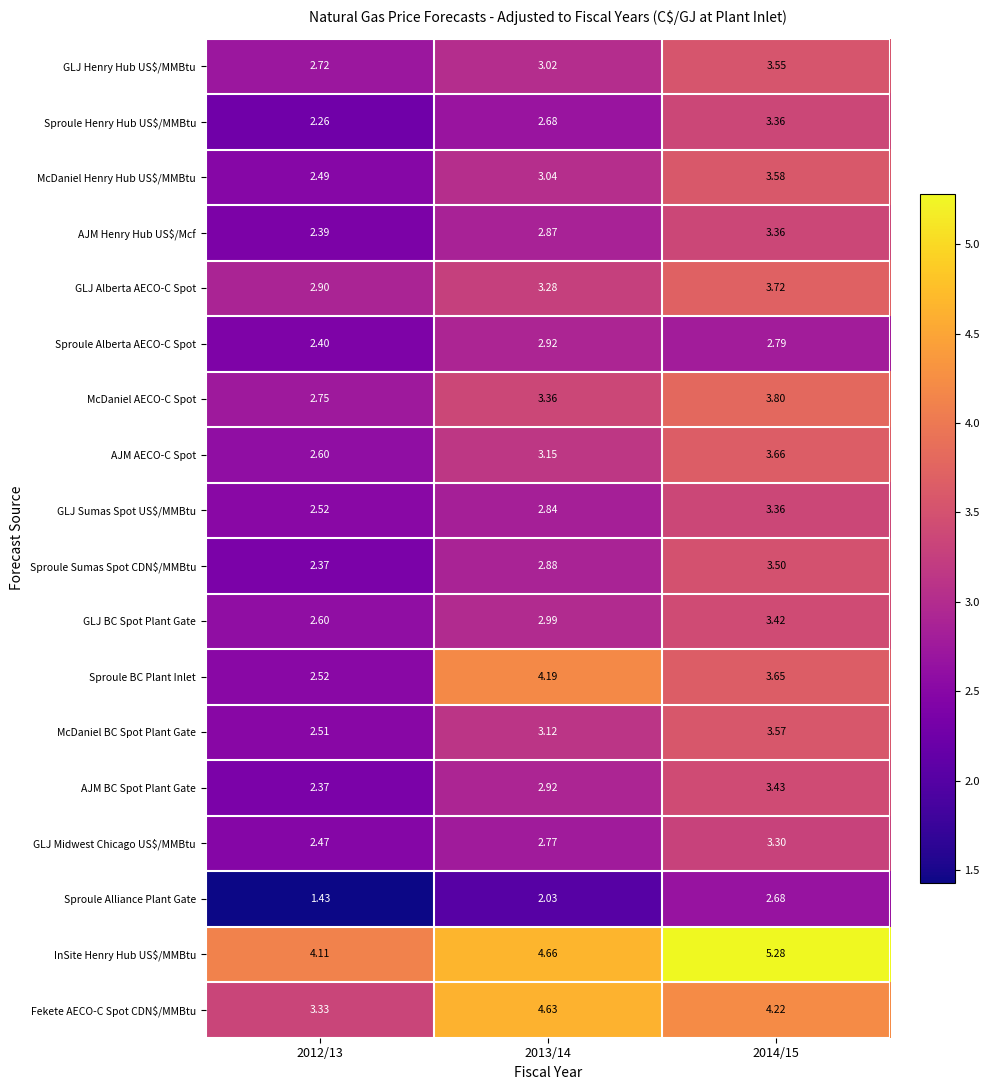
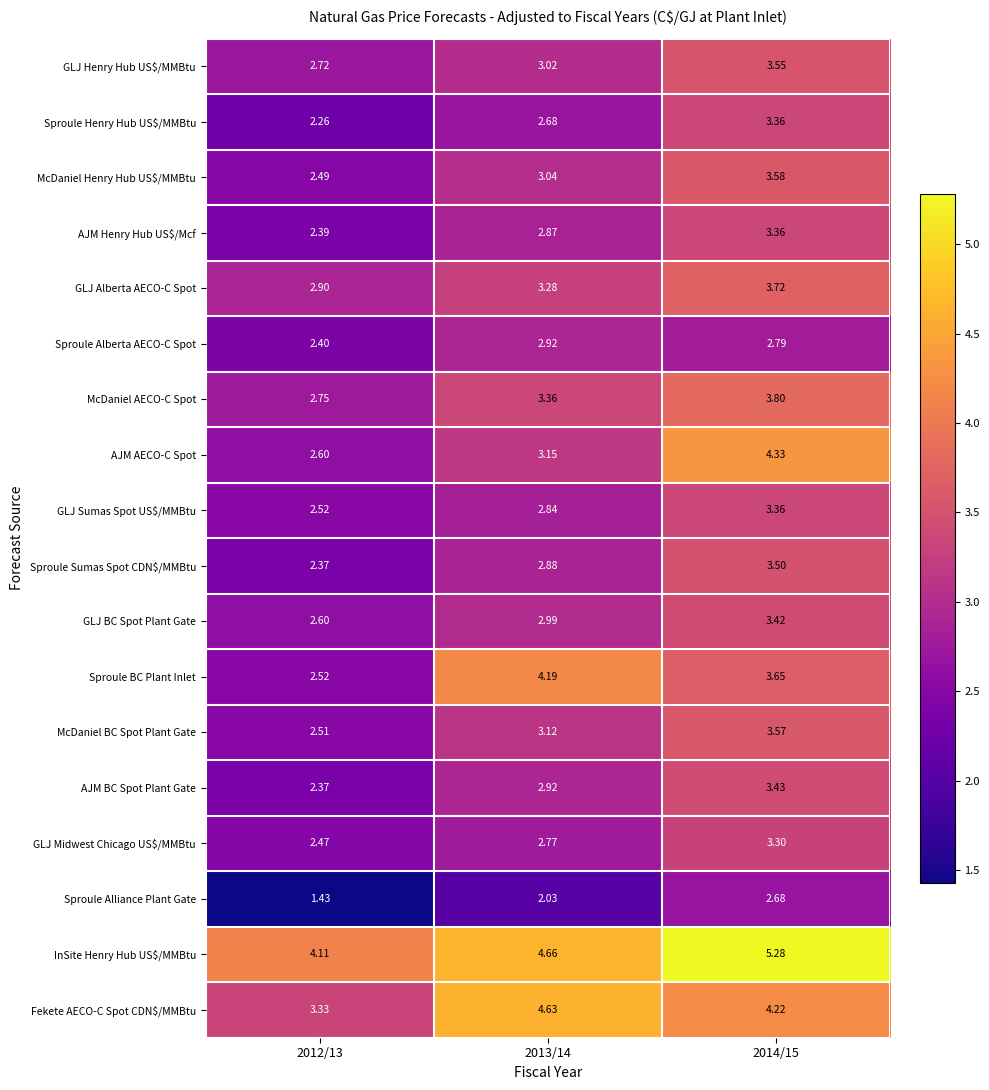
AJM AECO-C Spot, 2014/15: 3.66 -> 4.33
